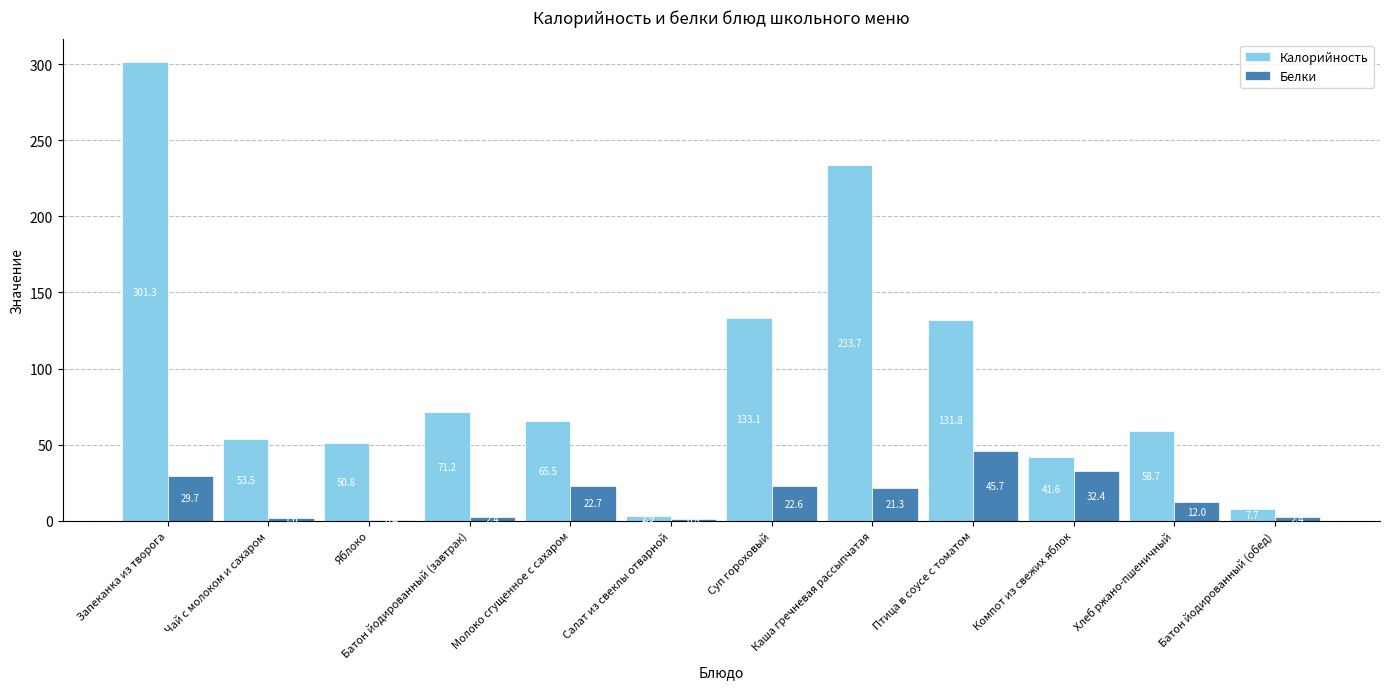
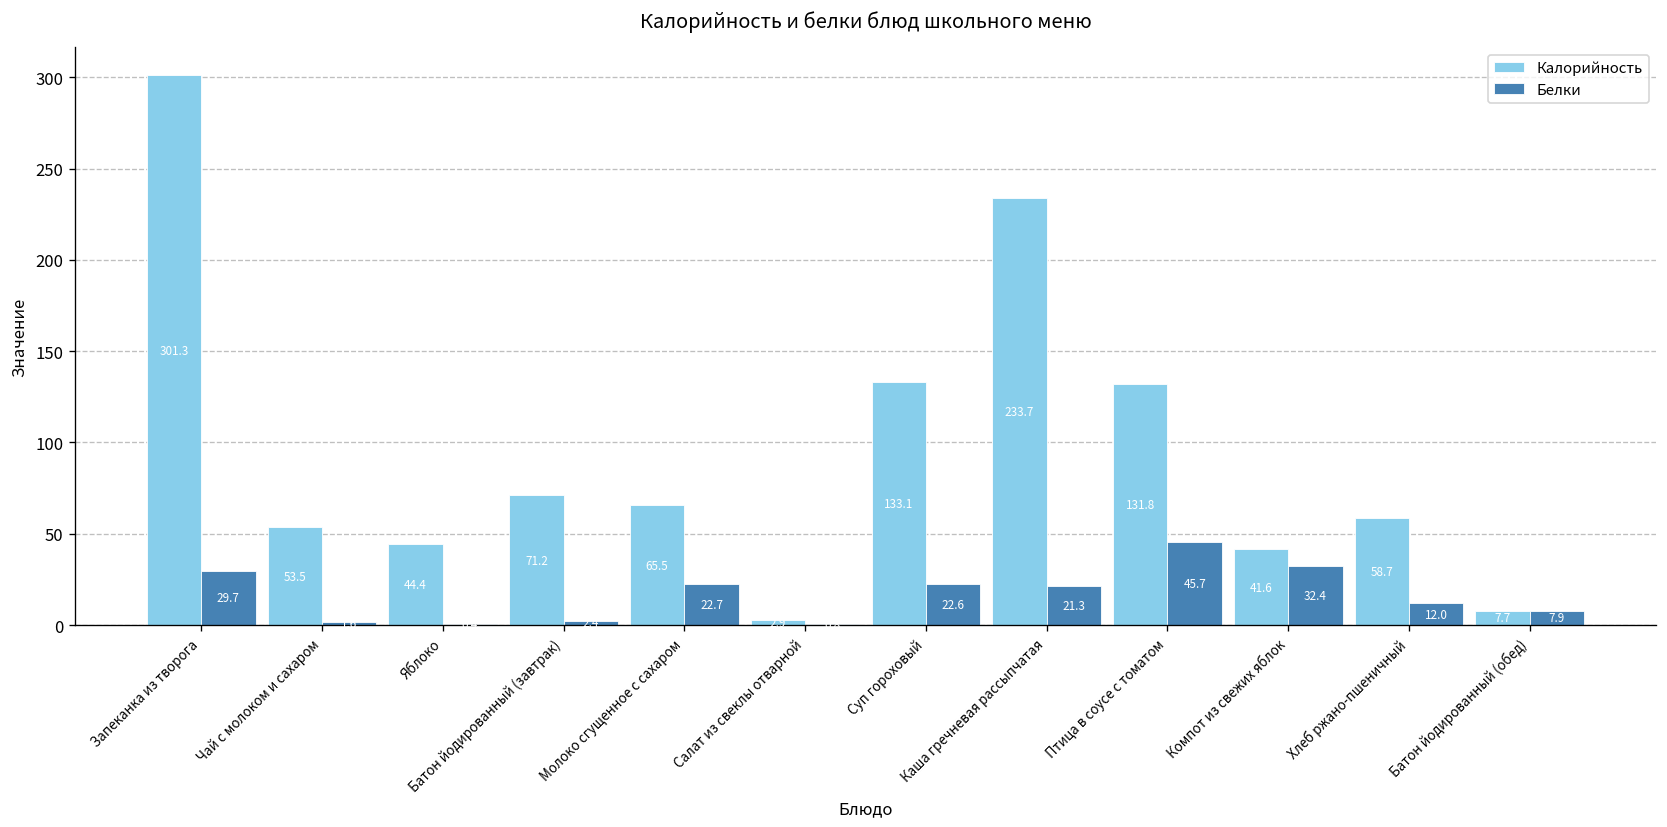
Калорийность, Яблоко: 50.8 -> 44.4
Белки, Батон йодированный (обед): 2 -> 8
